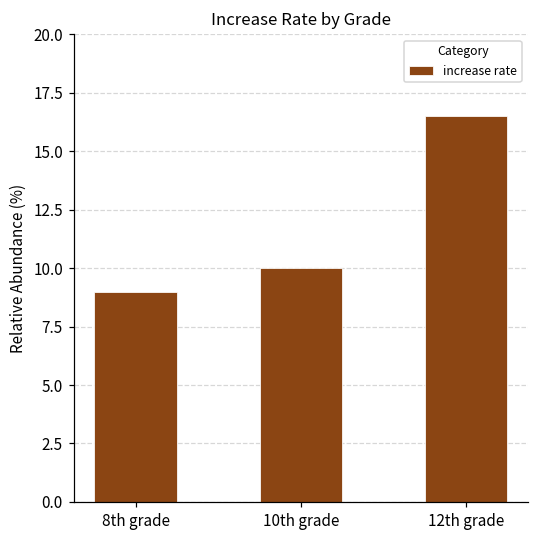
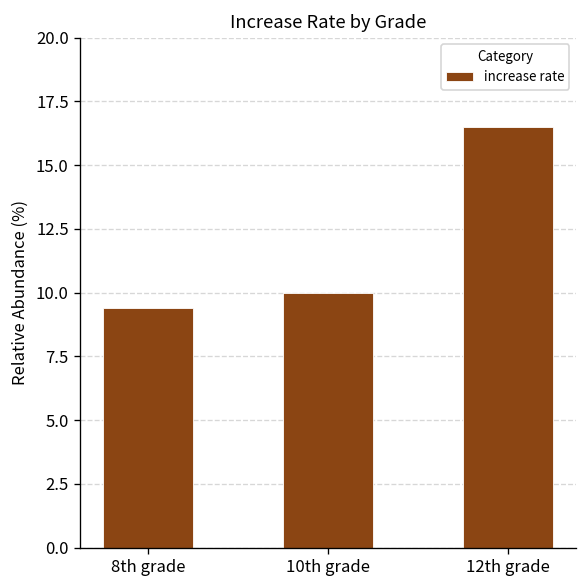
8th grade: 9.0 -> 9.4
